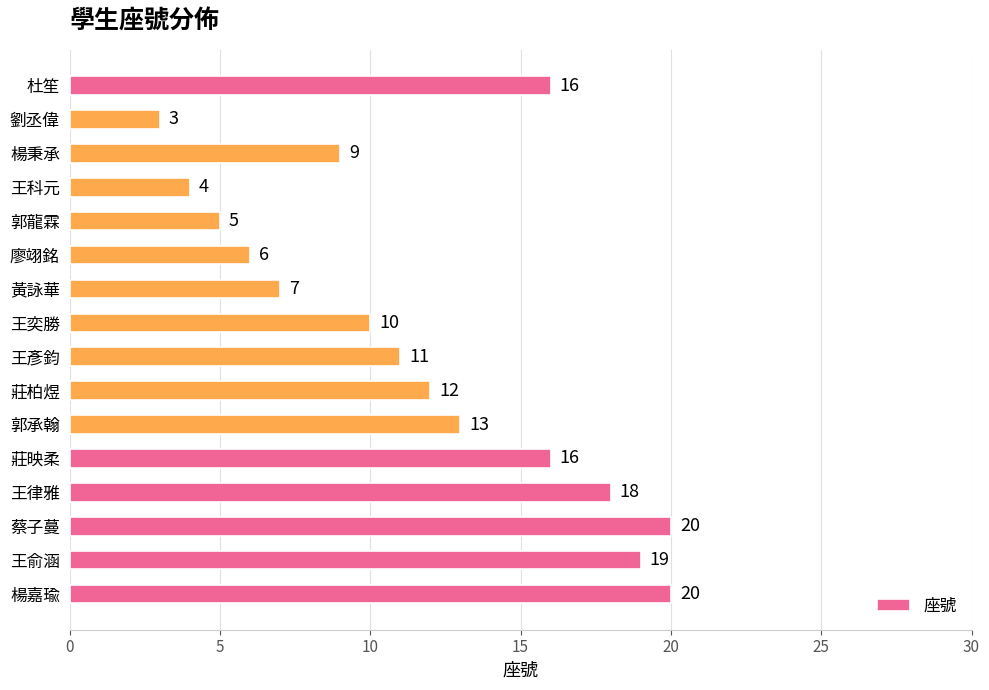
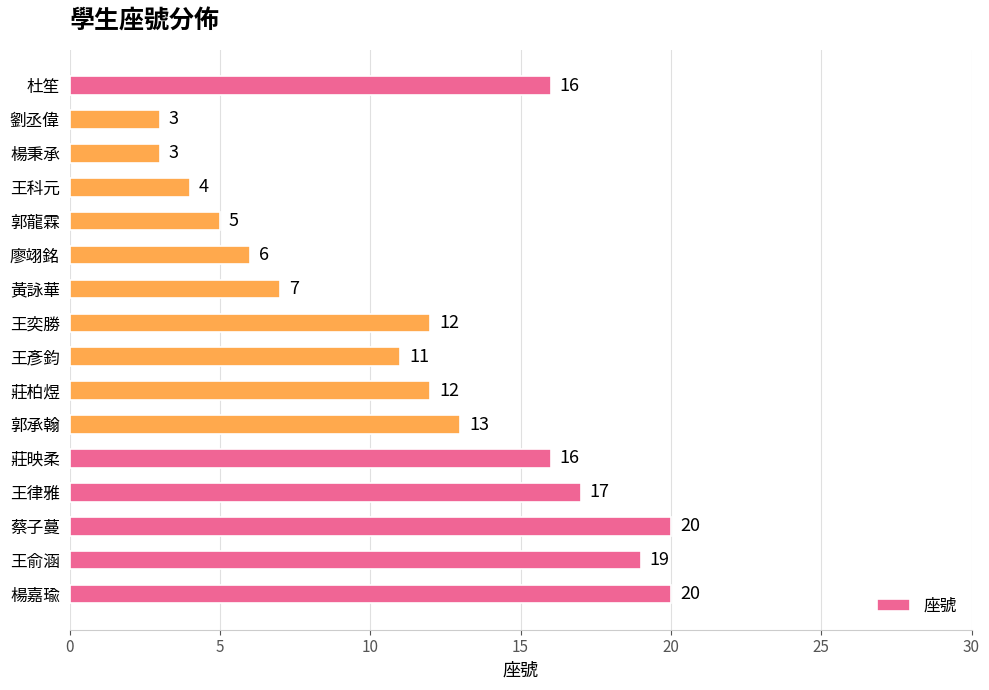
楊秉承: 9 -> 3
王奕勝: 10 -> 12
王律雅: 18 -> 17
